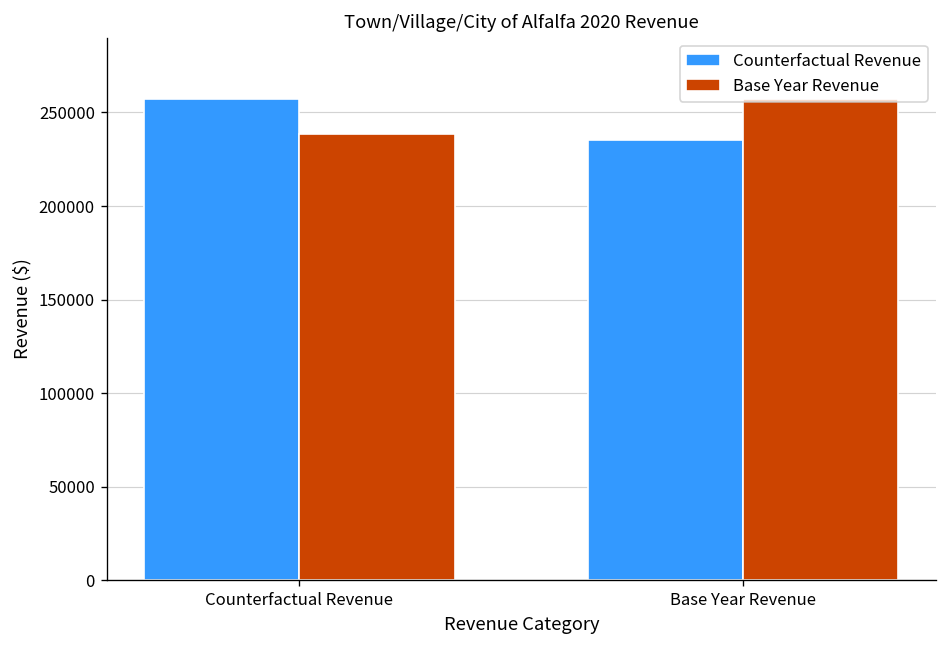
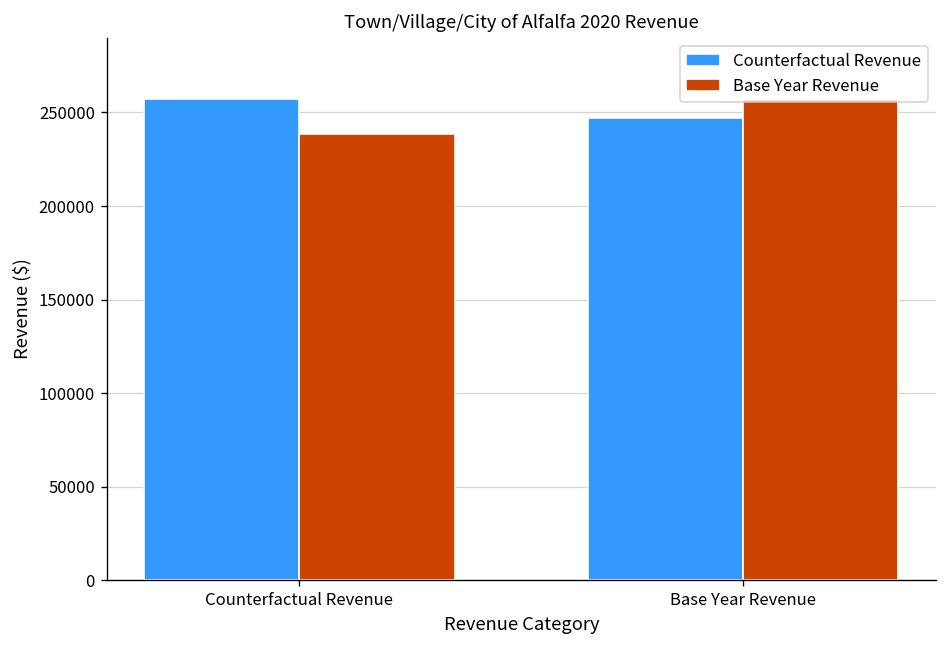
Counterfactual Revenue, Base Year Revenue: 235000 -> 247000
